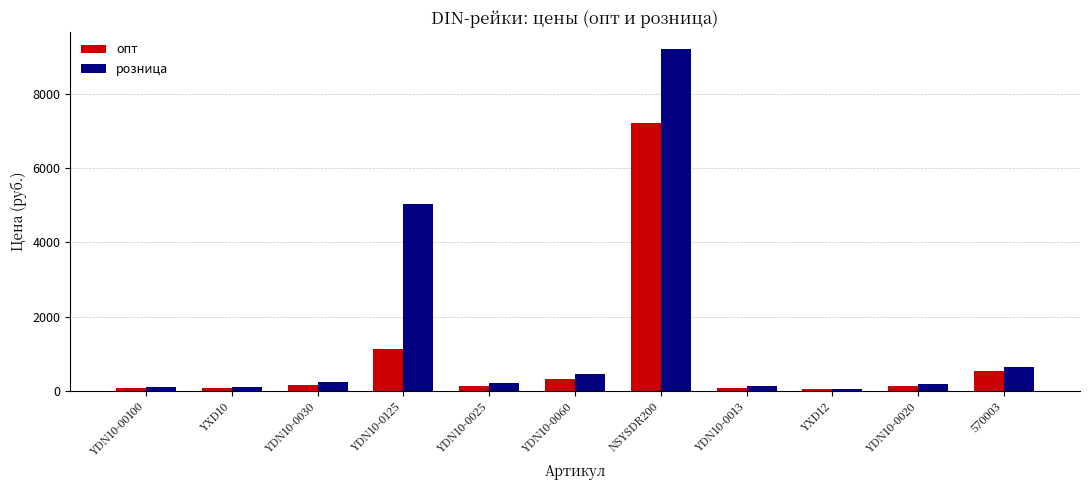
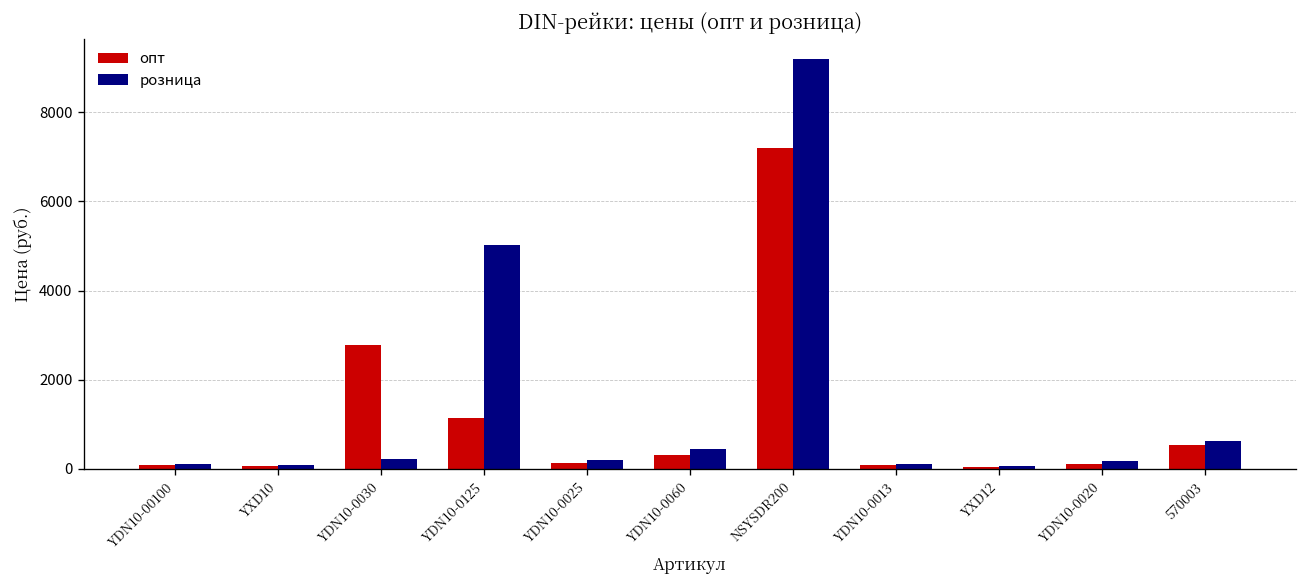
опт, YDN10-0030: 200 -> 2800
